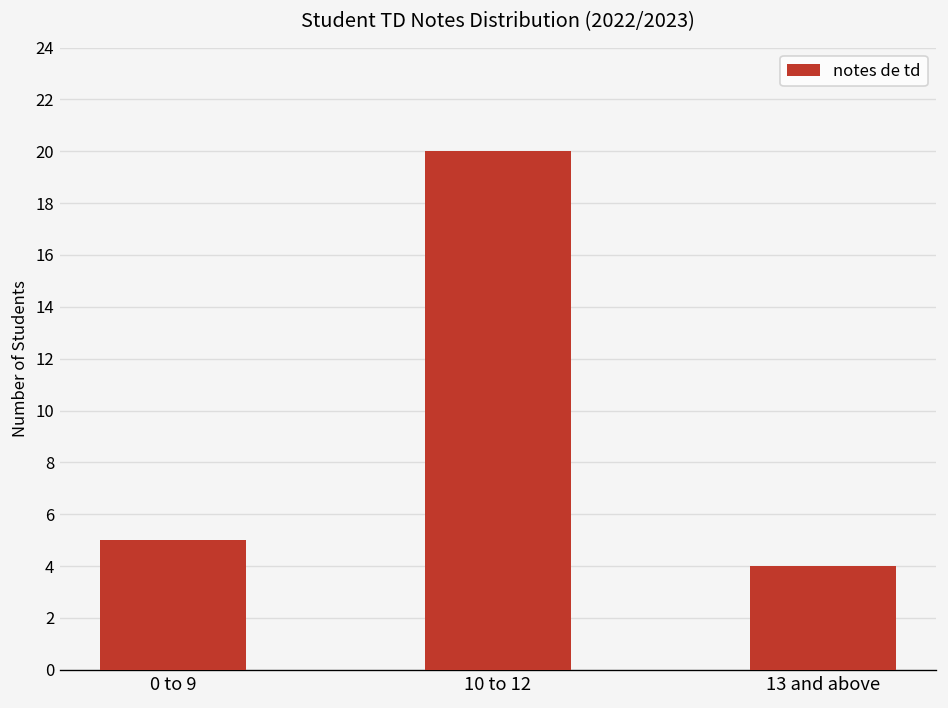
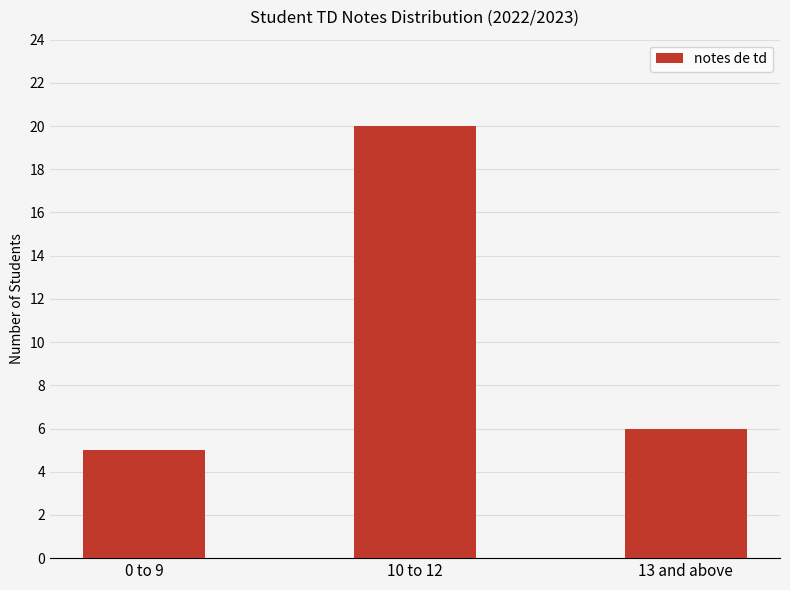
13 and above: 4 -> 6
